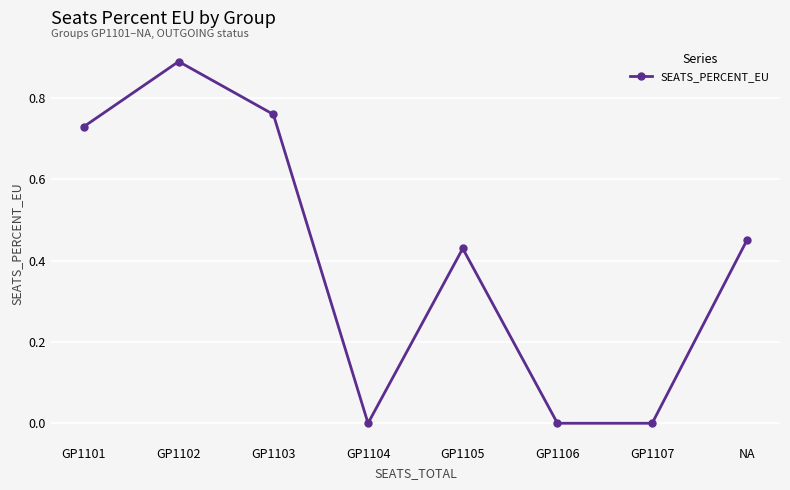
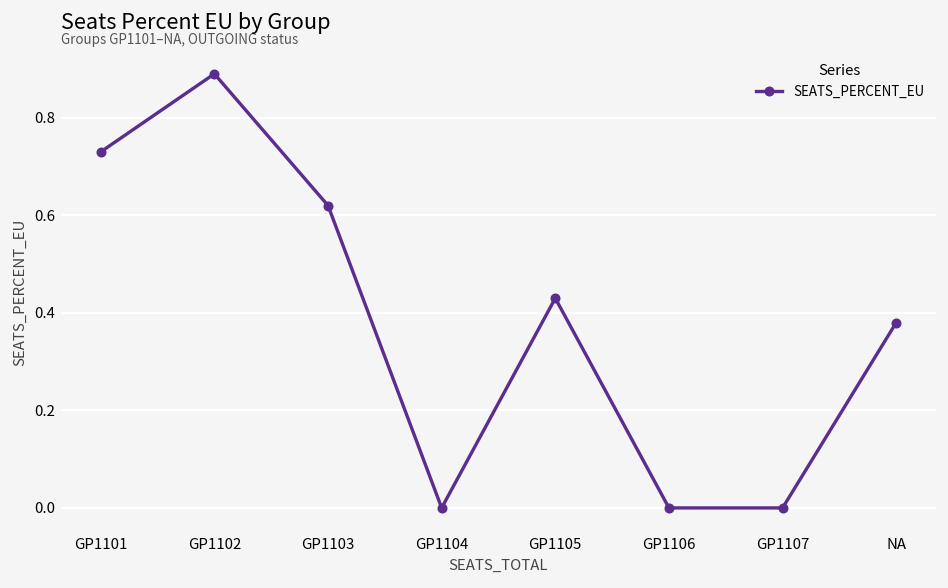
GP1103: 0.76 -> 0.62
NA: 0.45 -> 0.38
